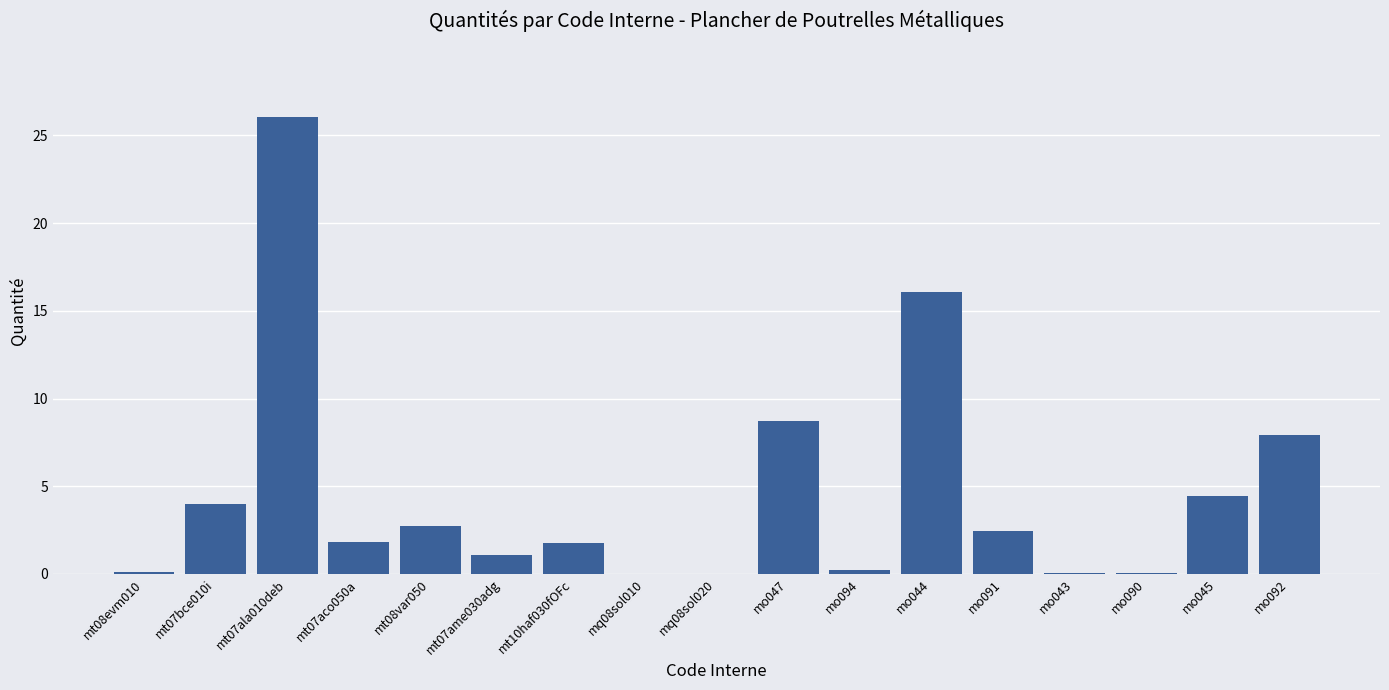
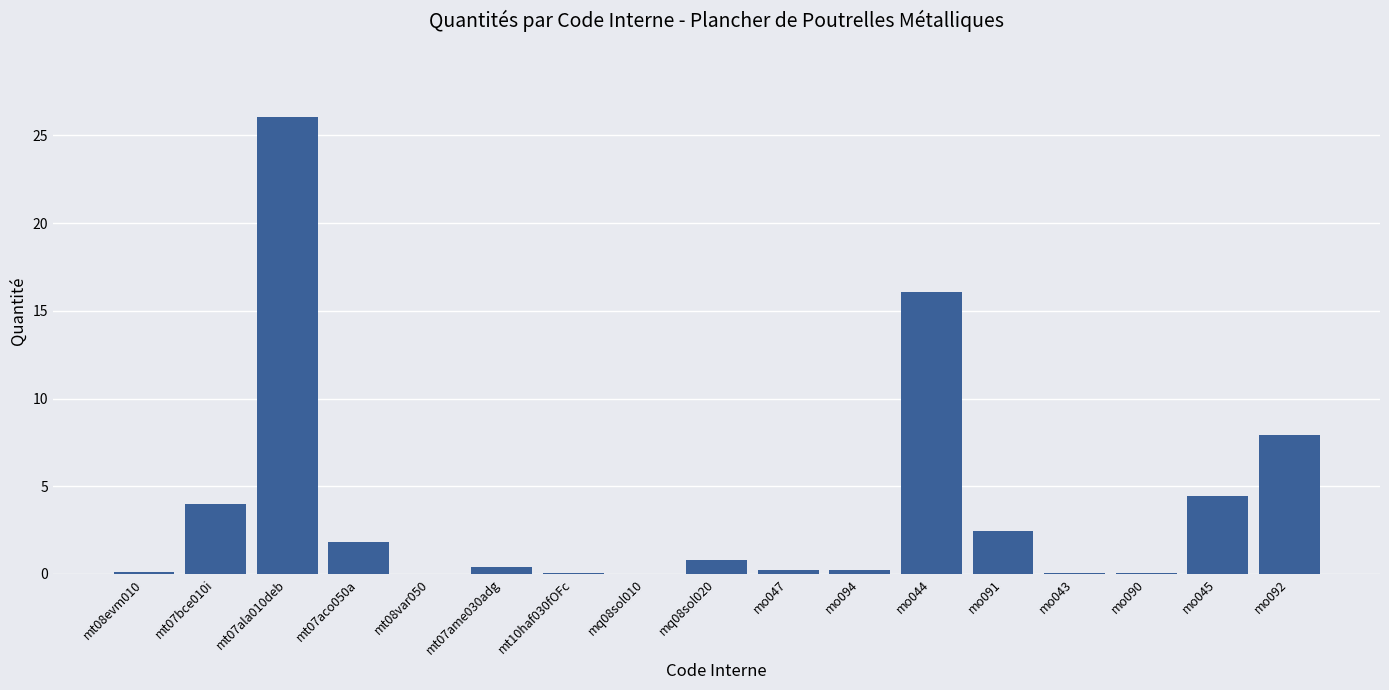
mt08var050: 2.8 -> 0.0
mt07ame030adg: 1.1 -> 0.4
mt10haf030fOFc: 1.8 -> 0.1
mq08sol020: 0.0 -> 0.8
mo047: 8.7 -> 0.2
